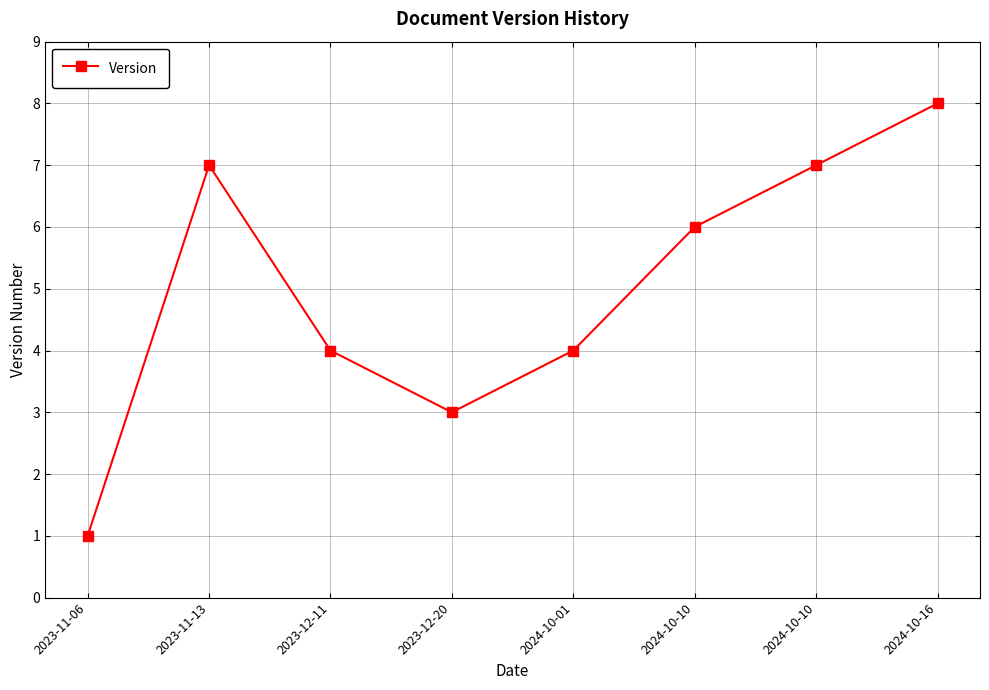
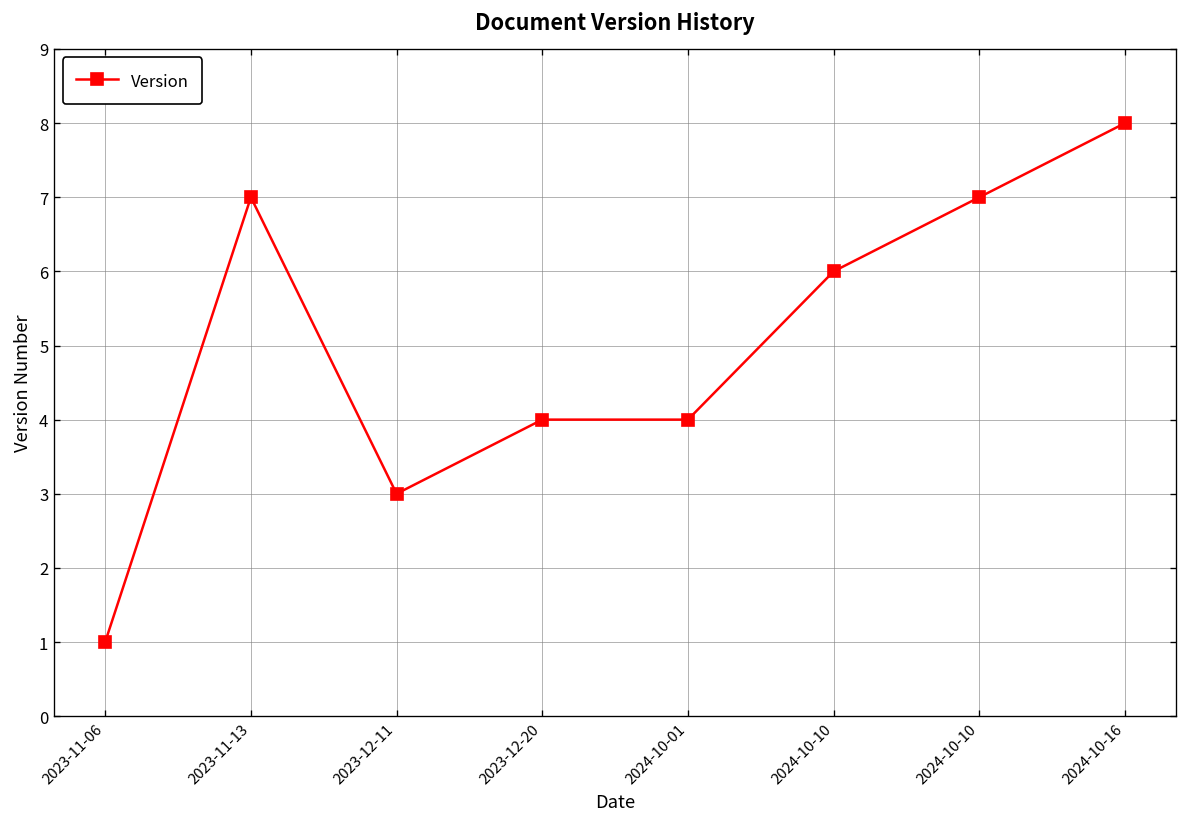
2023-12-11: 4 -> 3
2023-12-20: 3 -> 4
